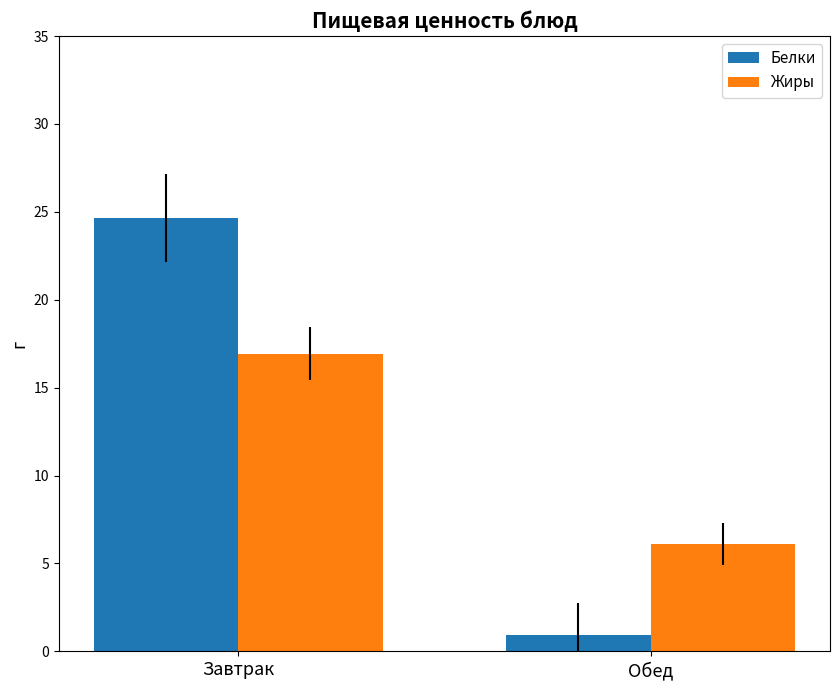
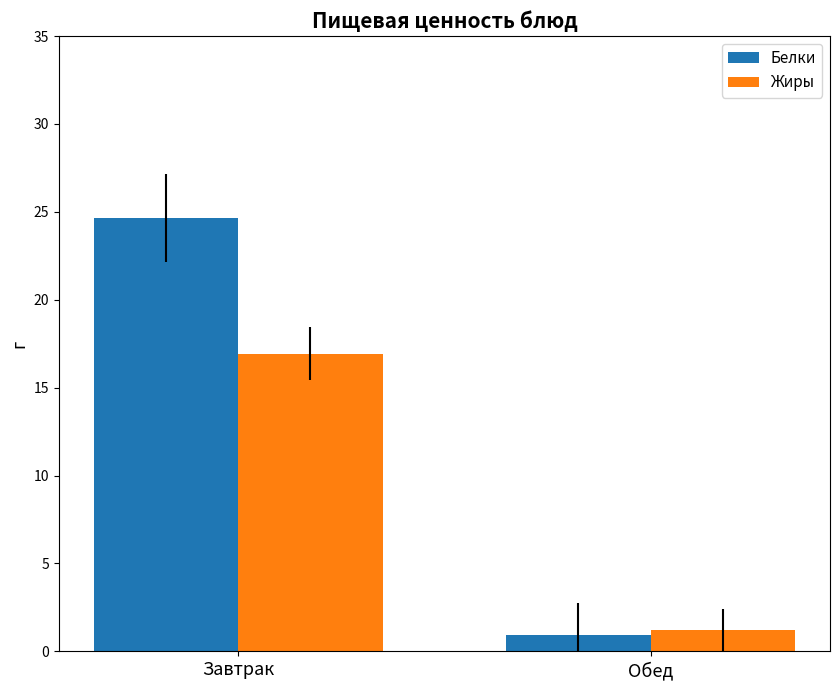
Жиры, Обед: 6.1 -> 1.2
